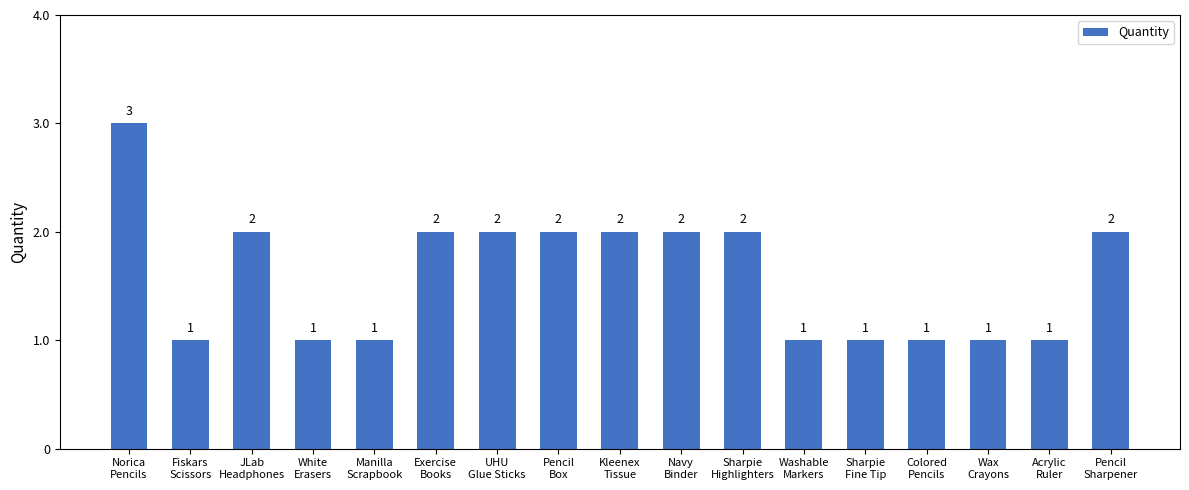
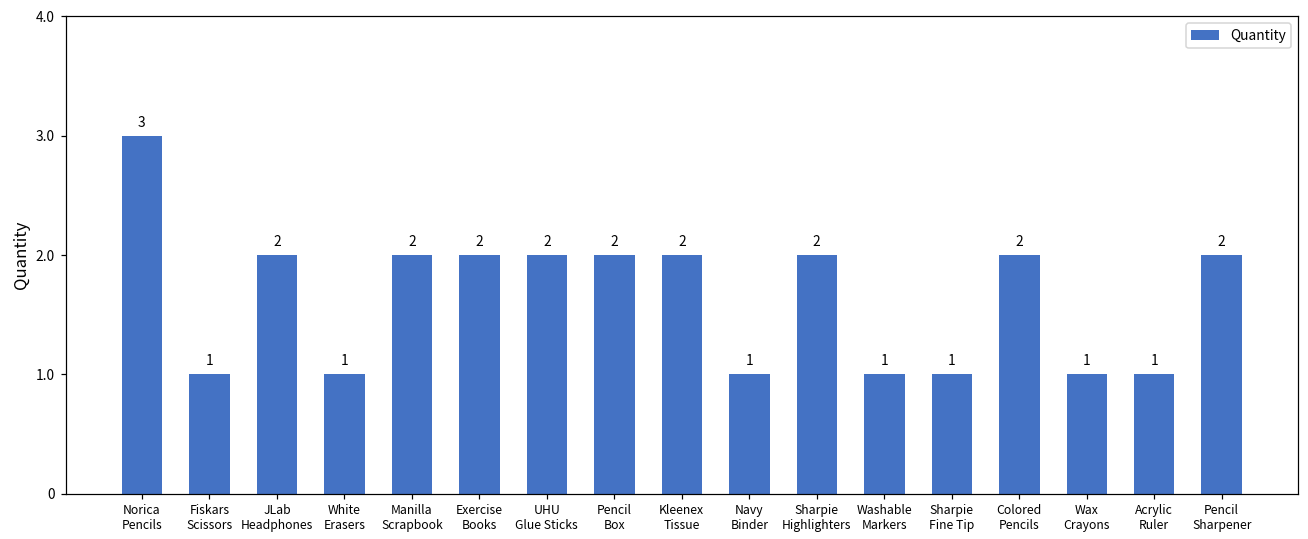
Manilla Scrapbook: 1 -> 2
Navy Binder: 2 -> 1
Colored Pencils: 1 -> 2
